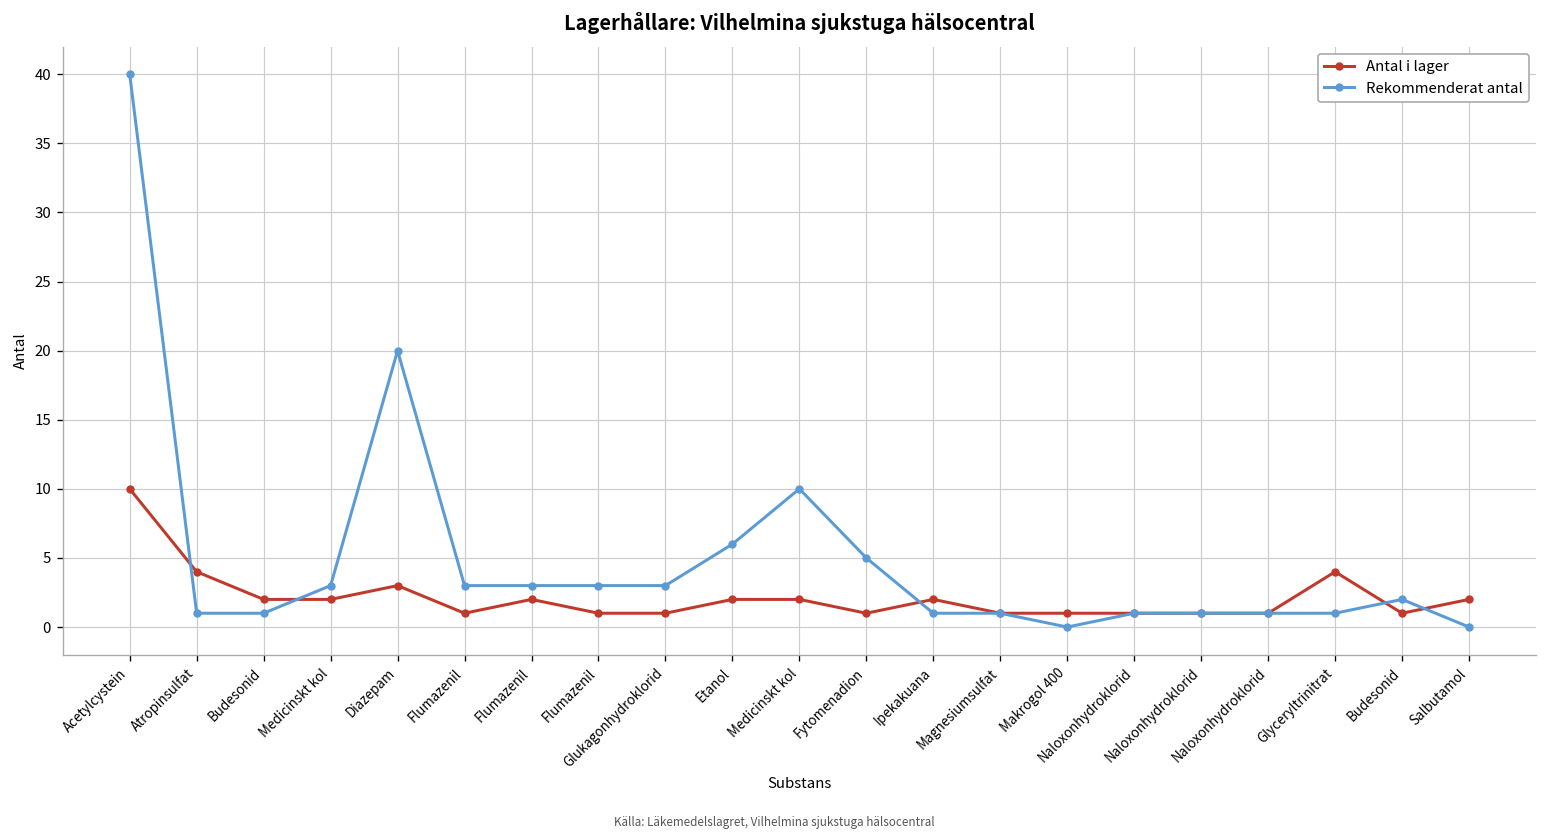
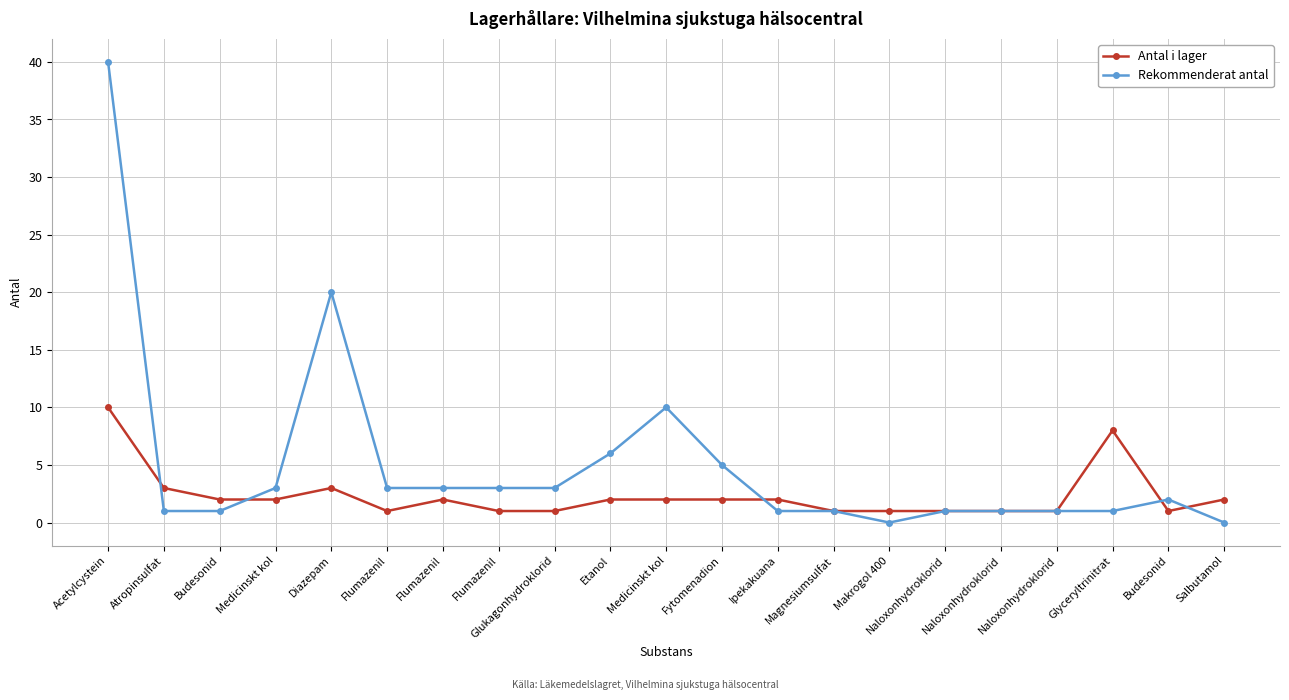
Antal i lager, Atropinsulfat: 4 -> 3
Antal i lager, Fytomenadion: 1 -> 2
Antal i lager, Glyceryltrinitrat: 4 -> 8
